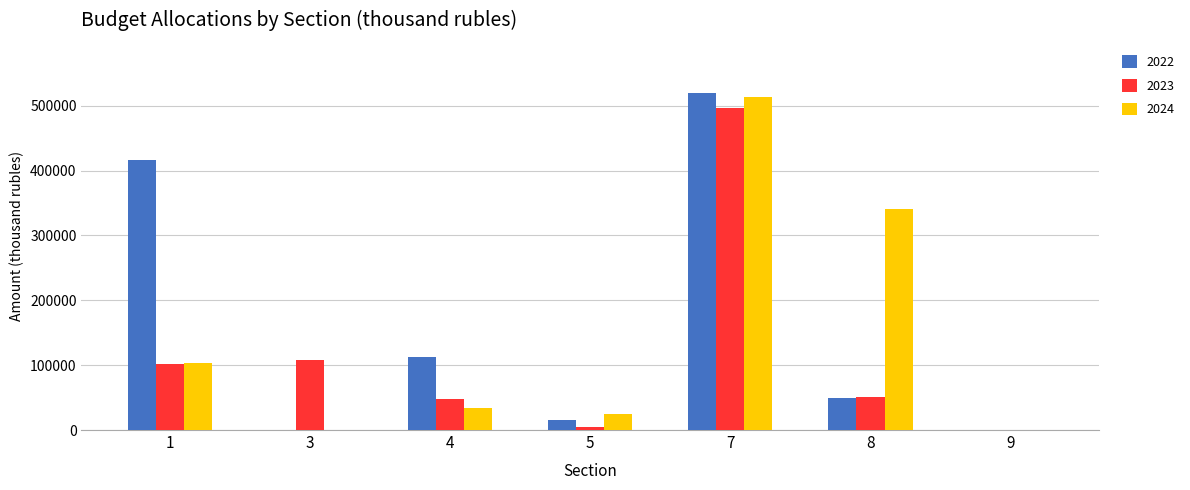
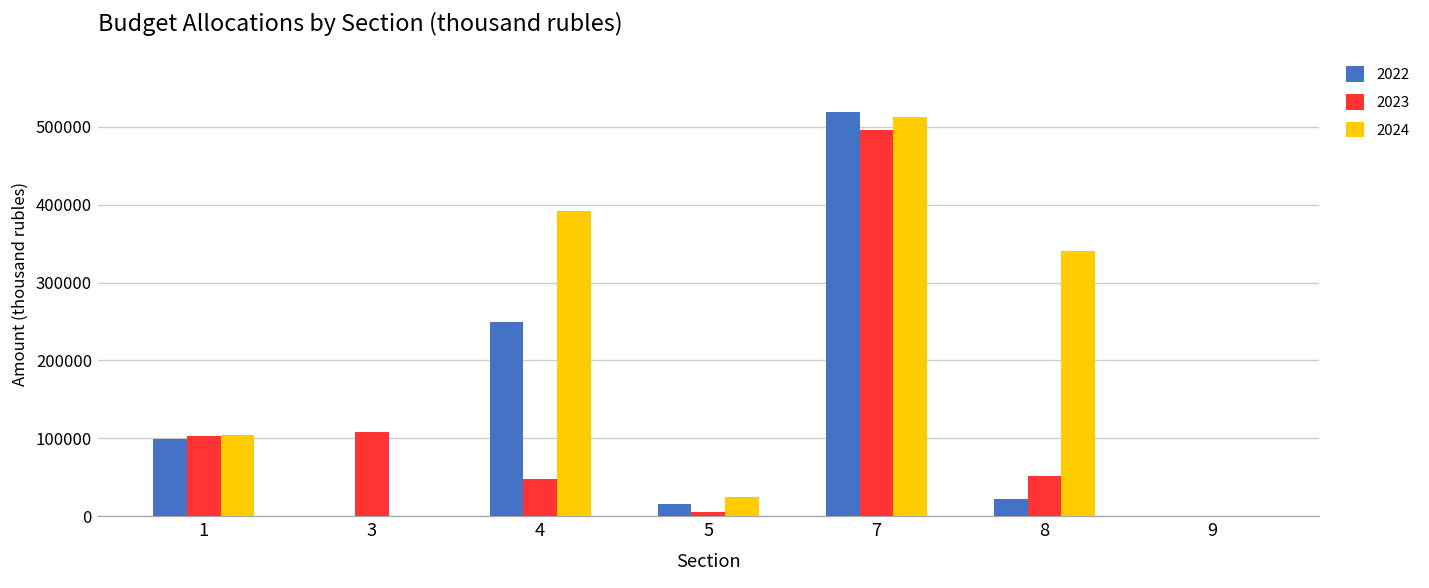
2022, 1: 420000 -> 100000
2022, 4: 110000 -> 250000
2024, 4: 30000 -> 390000
2022, 8: 50000 -> 20000
